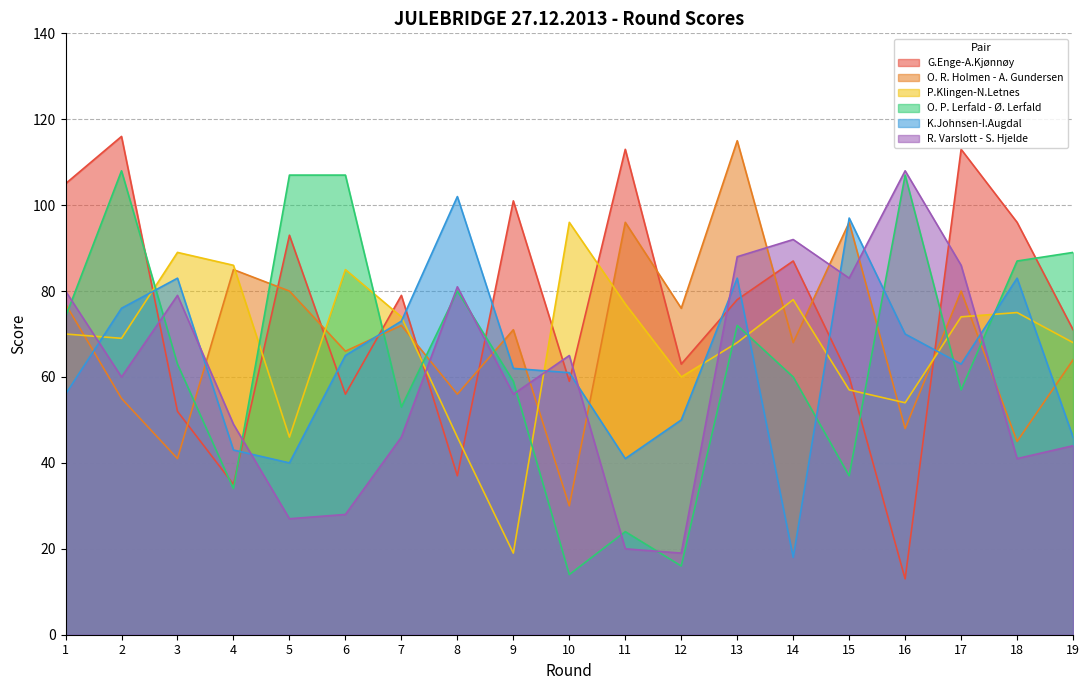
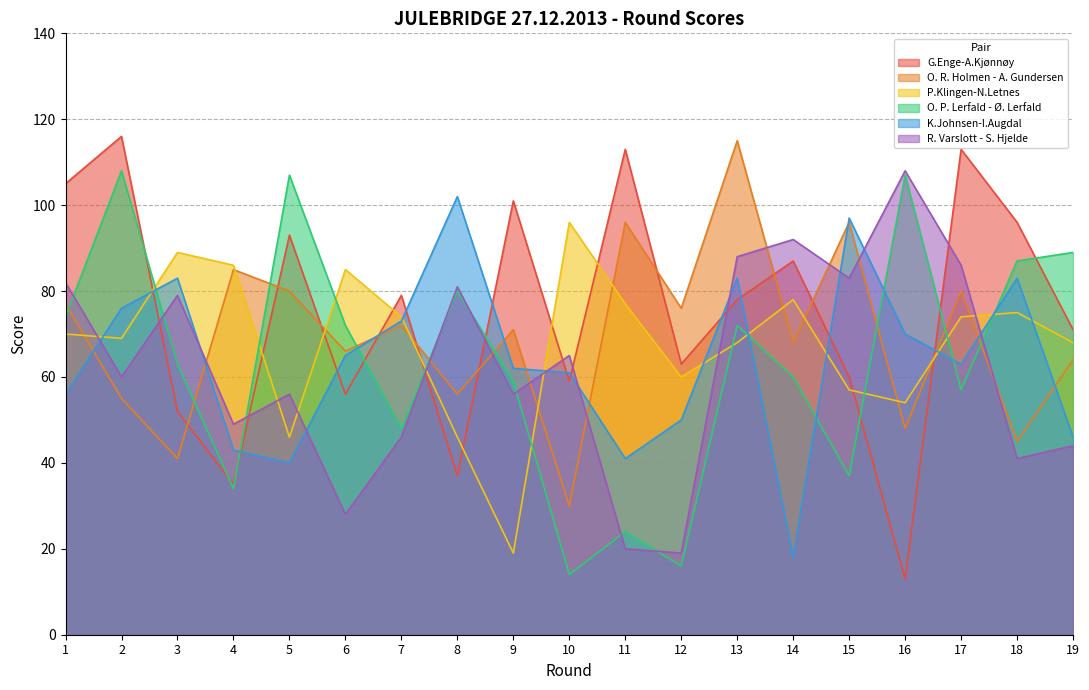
R. Varslott - S. Hjelde, 1: 80 -> 82
R. Varslott - S. Hjelde, 5: 27 -> 56
O. P. Lerfald - Ø. Lerfald, 6: 107 -> 72
O. P. Lerfald - Ø. Lerfald, 7: 53 -> 48
